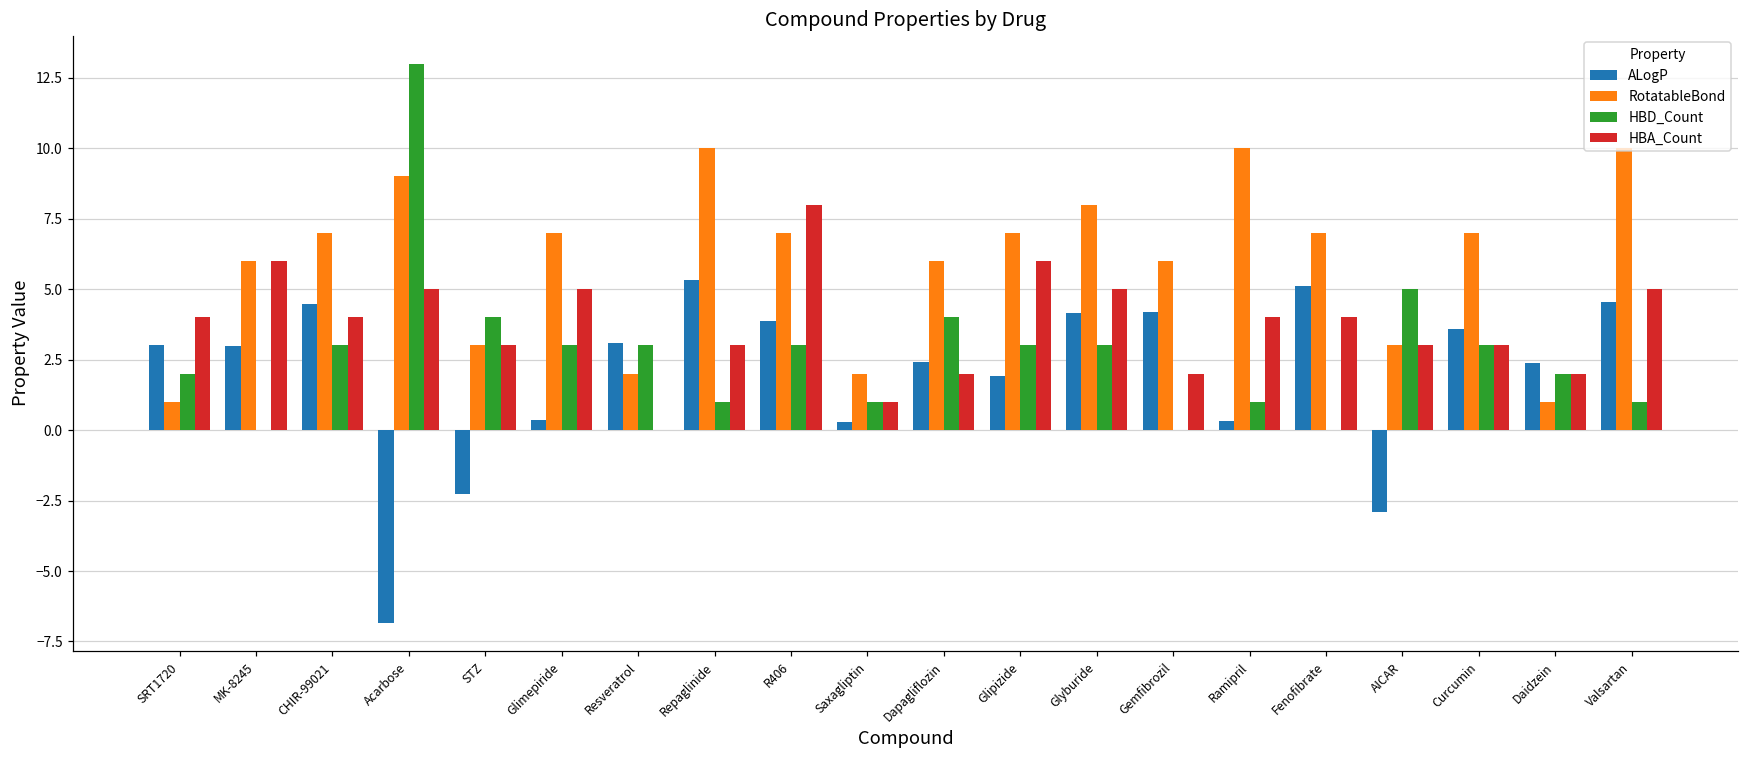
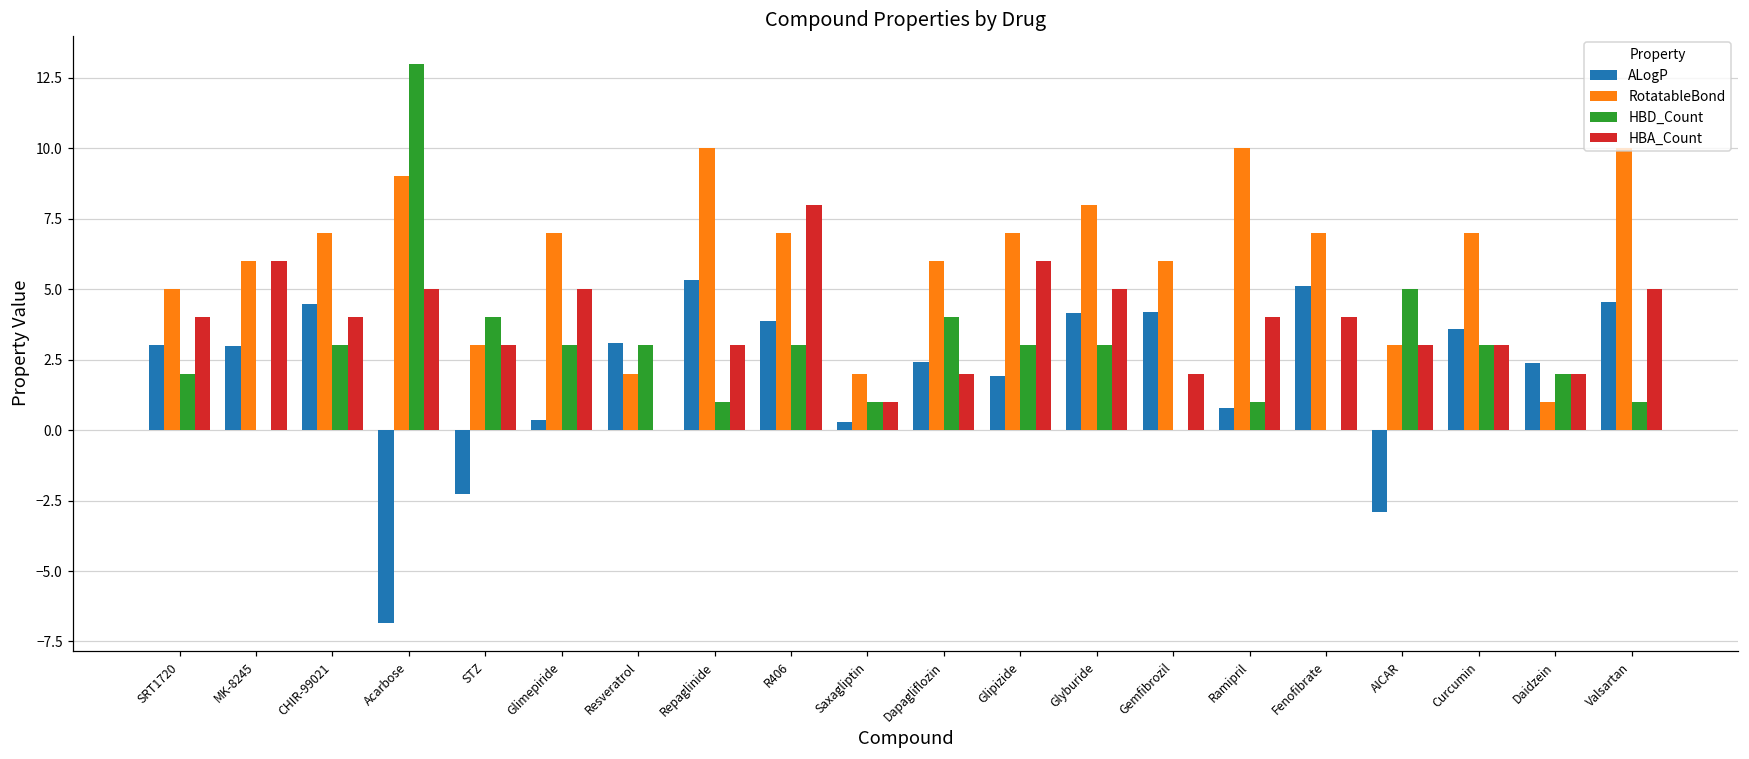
RotatableBond, SRT1720: 1 -> 5
ALogP, Ramipril: 0.3 -> 0.8
